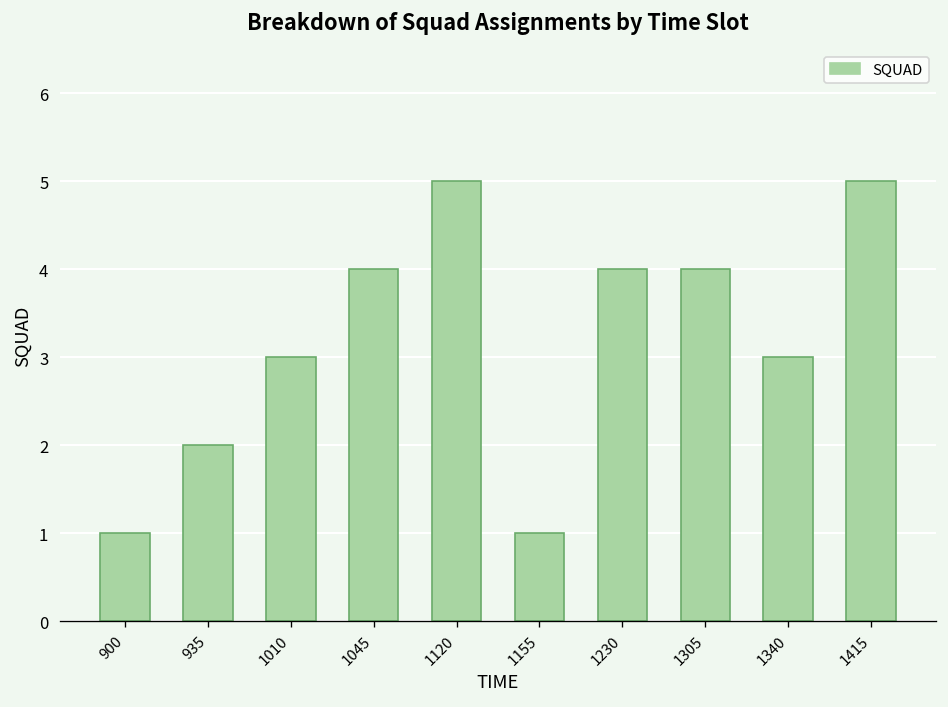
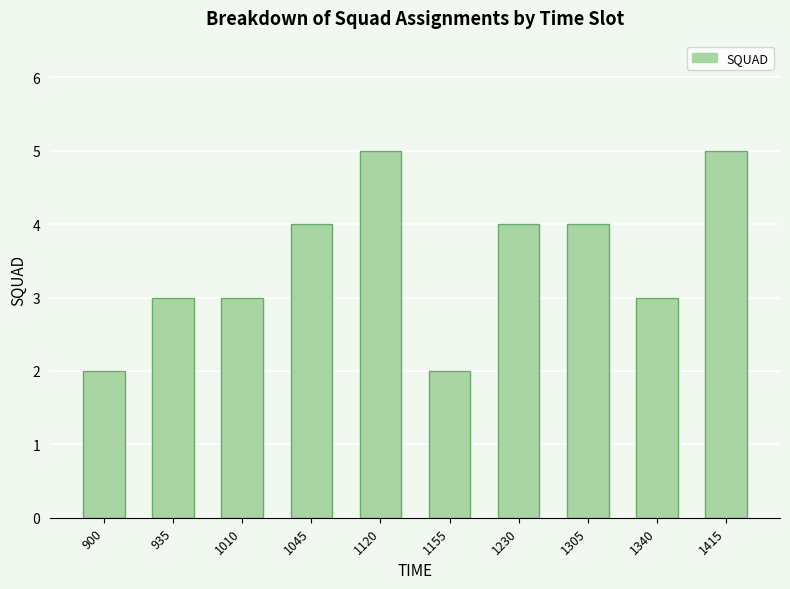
900: 1 -> 2
935: 2 -> 3
1155: 1 -> 2
